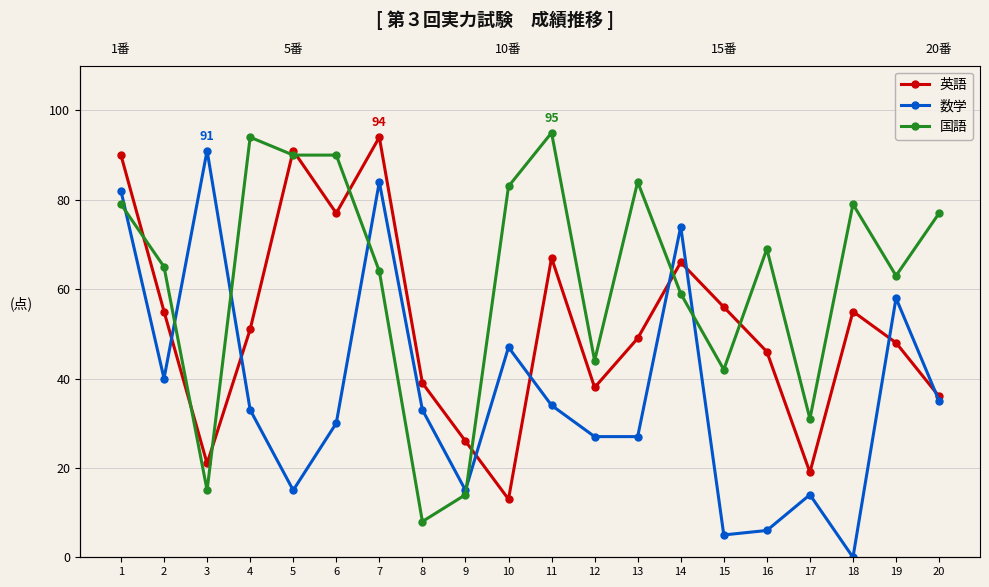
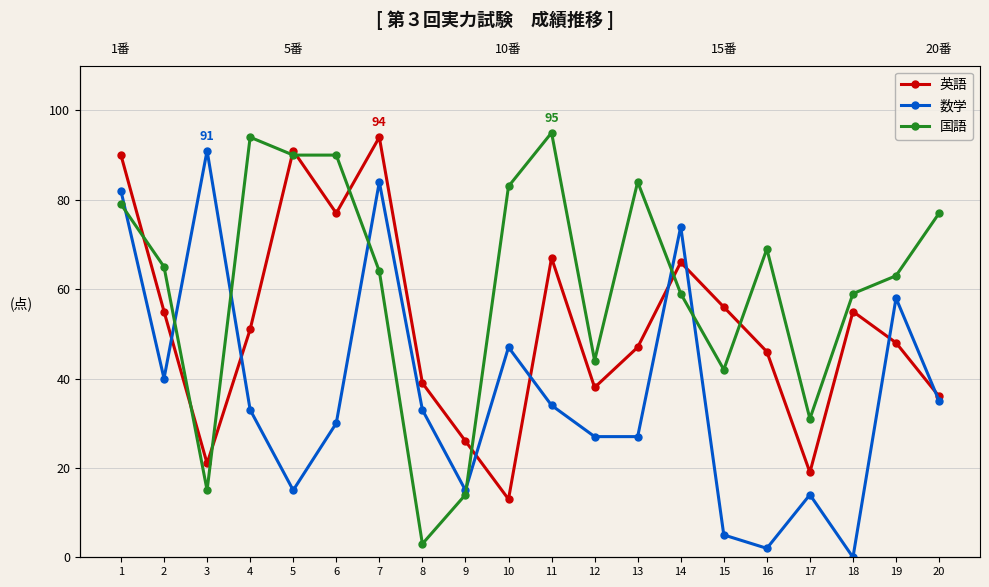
国語, 8: 8 -> 3
英語, 13: 49 -> 47
数学, 16: 6 -> 2
国語, 18: 79 -> 59
